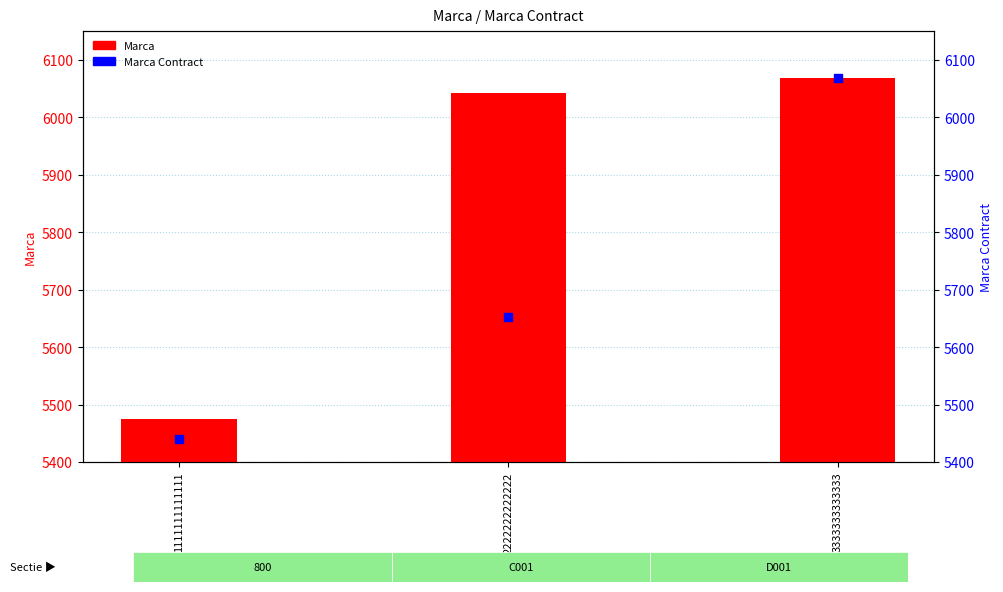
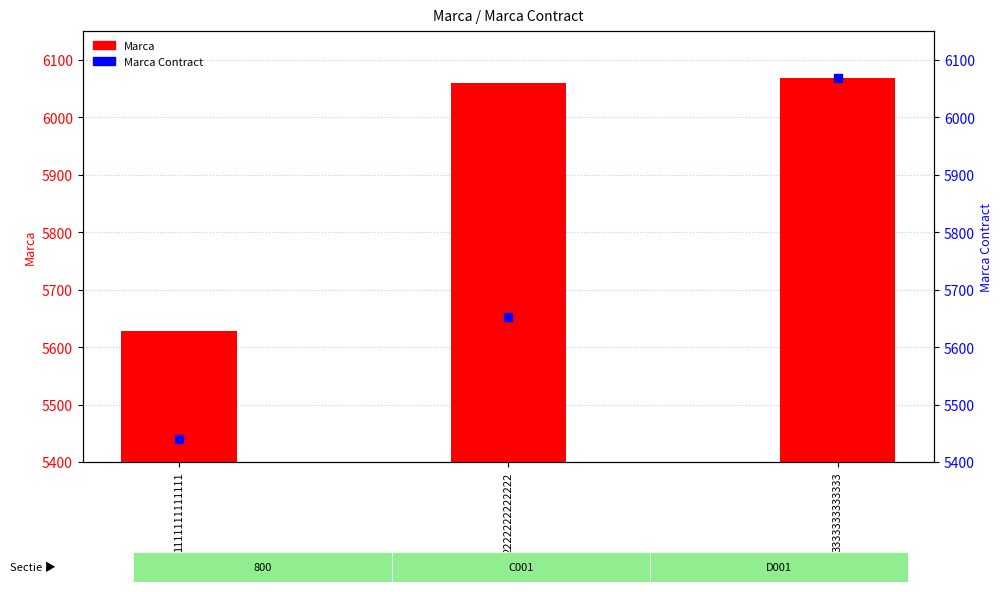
Marca, 1111111111111: 5480 -> 5630
Marca, 2222222222222: 6040 -> 6060
